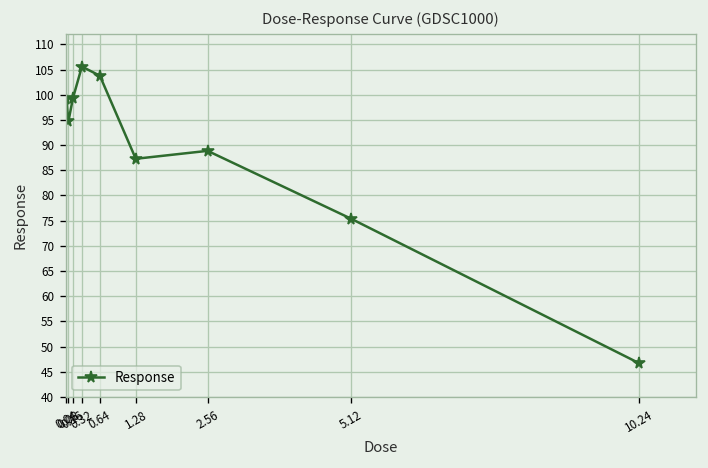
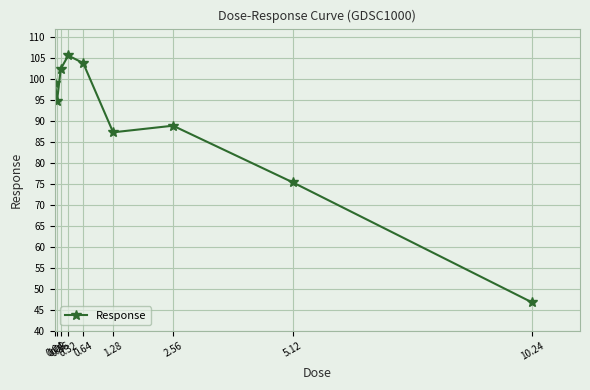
0.16: 99 -> 102
